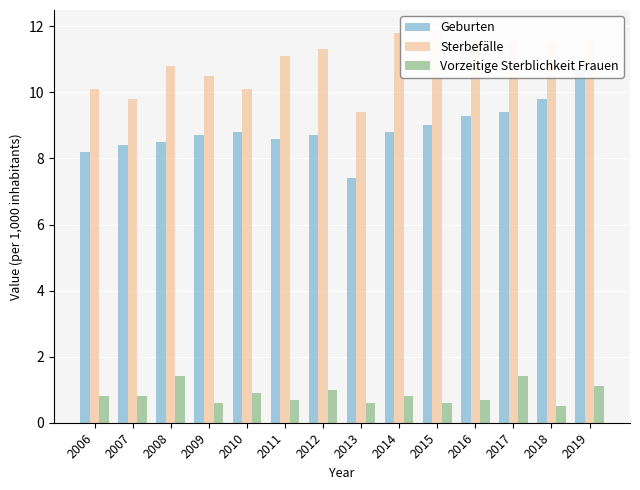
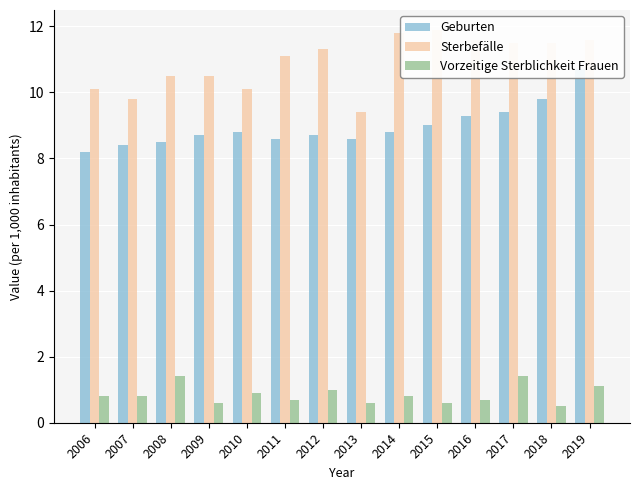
Sterbefälle, 2008: 10.8 -> 10.5
Geburten, 2013: 7.4 -> 8.6
